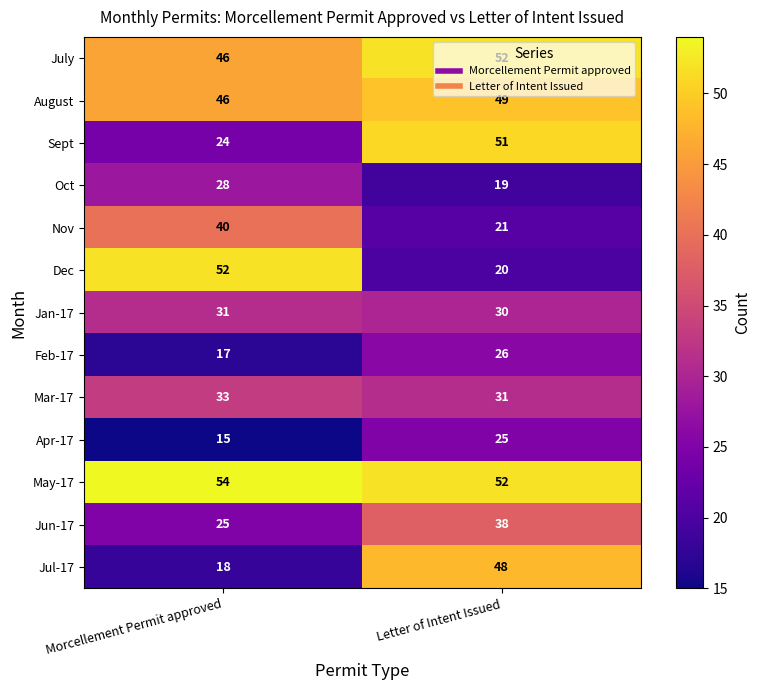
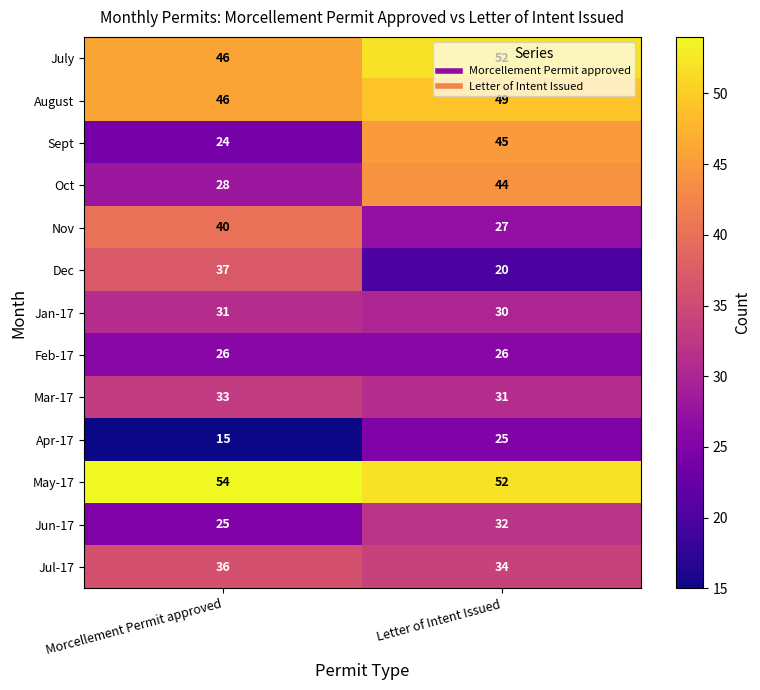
Sept, Letter of Intent Issued: 51 -> 45
Oct, Letter of Intent Issued: 19 -> 44
Nov, Letter of Intent Issued: 21 -> 27
Dec, Morcellement Permit approved: 52 -> 37
Feb-17, Morcellement Permit approved: 17 -> 26
Jun-17, Letter of Intent Issued: 38 -> 32
Jul-17, Morcellement Permit approved: 18 -> 36
Jul-17, Letter of Intent Issued: 48 -> 34
